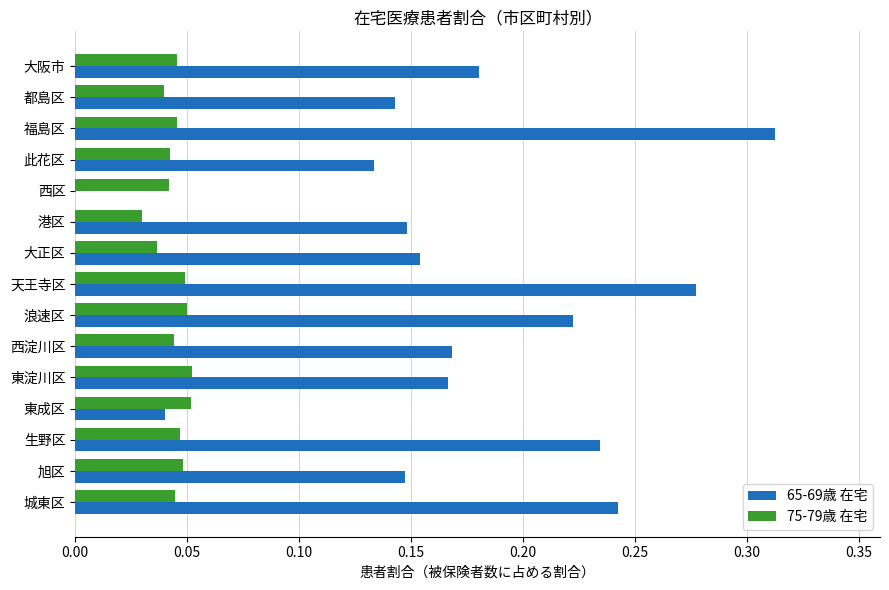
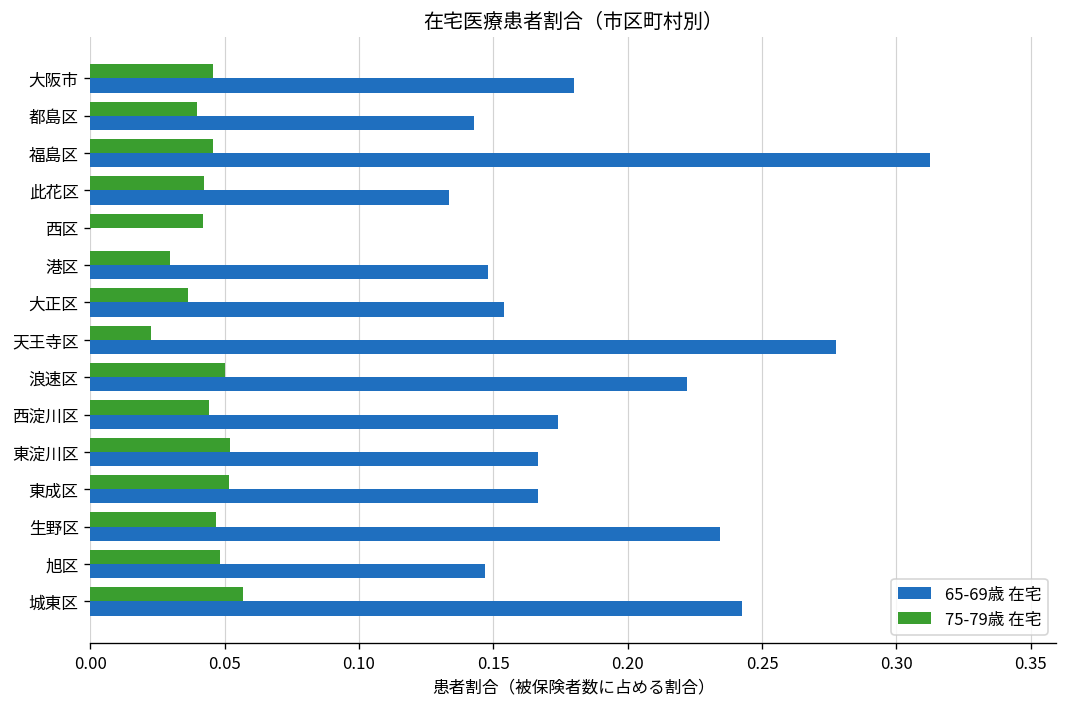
75-79歳 在宅, 天王寺区: 0.049 -> 0.023
65-69歳 在宅, 西淀川区: 0.168 -> 0.174
65-69歳 在宅, 東成区: 0.040 -> 0.167
75-79歳 在宅, 城東区: 0.045 -> 0.057
